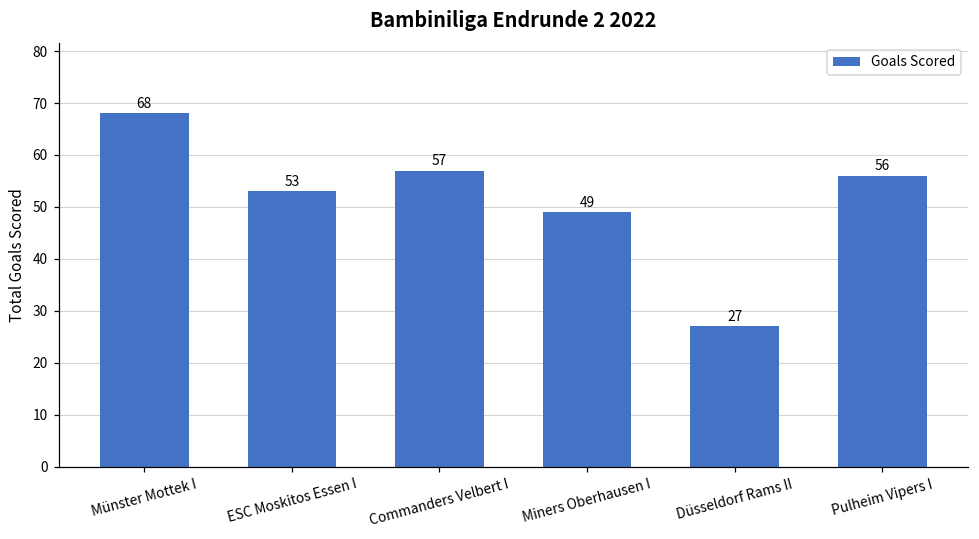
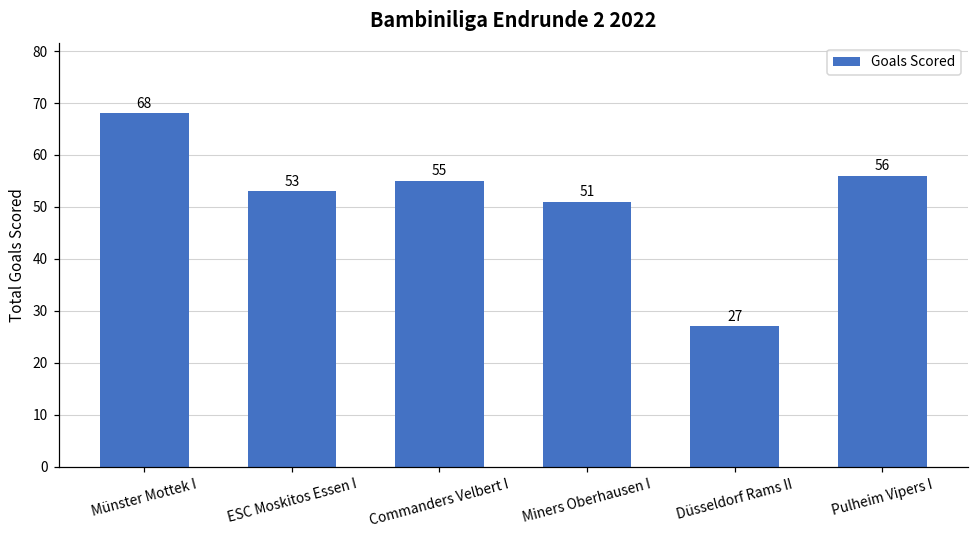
Commanders Velbert I: 57 -> 55
Miners Oberhausen I: 49 -> 51
